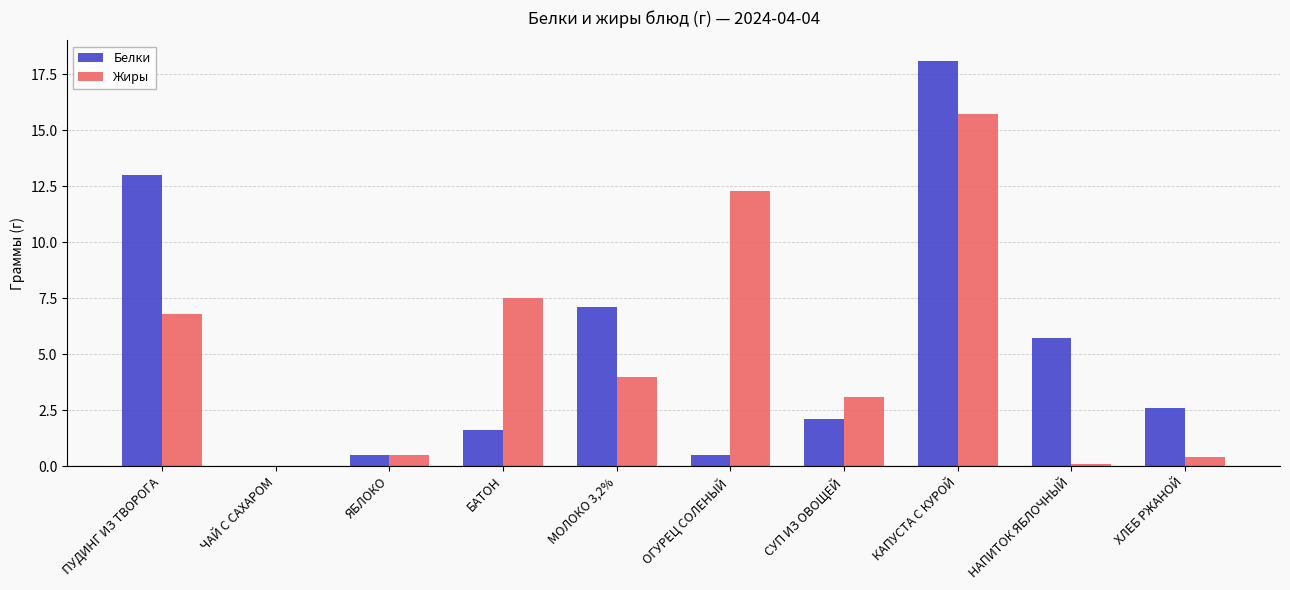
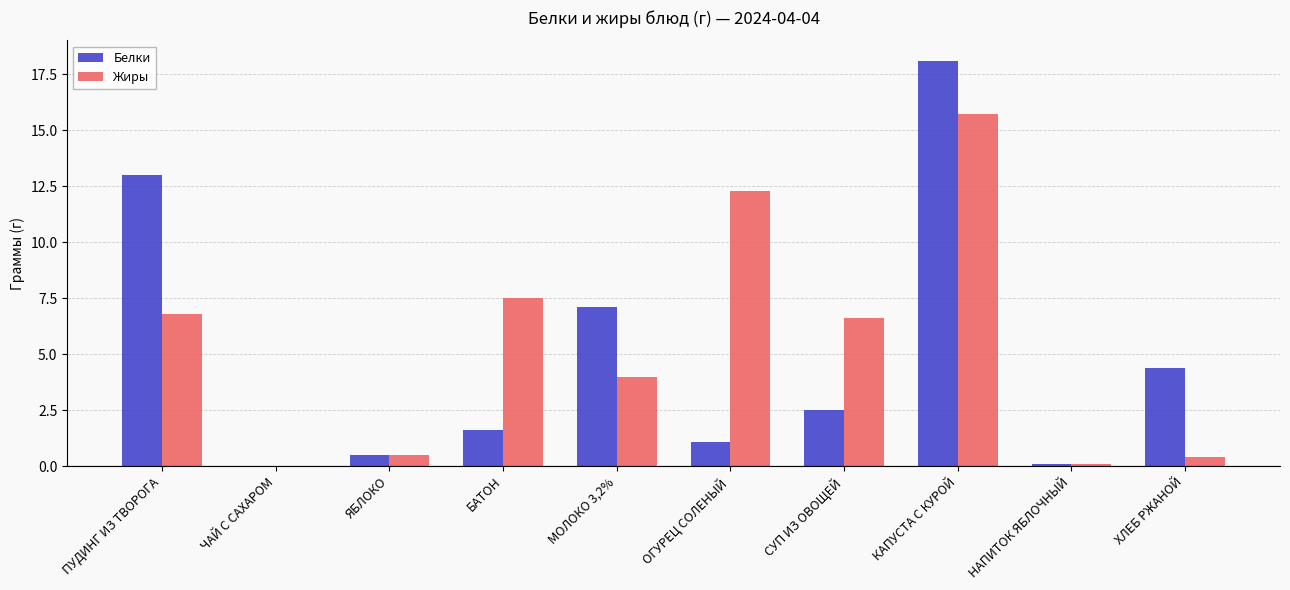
Белки, ОГУРЕЦ СОЛЕНЫЙ: 0.5 -> 1.1
Белки, СУП ИЗ ОВОЩЕЙ: 2.1 -> 2.5
Жиры, СУП ИЗ ОВОЩЕЙ: 3.1 -> 6.6
Белки, НАПИТОК ЯБЛОЧНЫЙ: 5.7 -> 0.1
Белки, ХЛЕБ РЖАНОЙ: 2.6 -> 4.4
